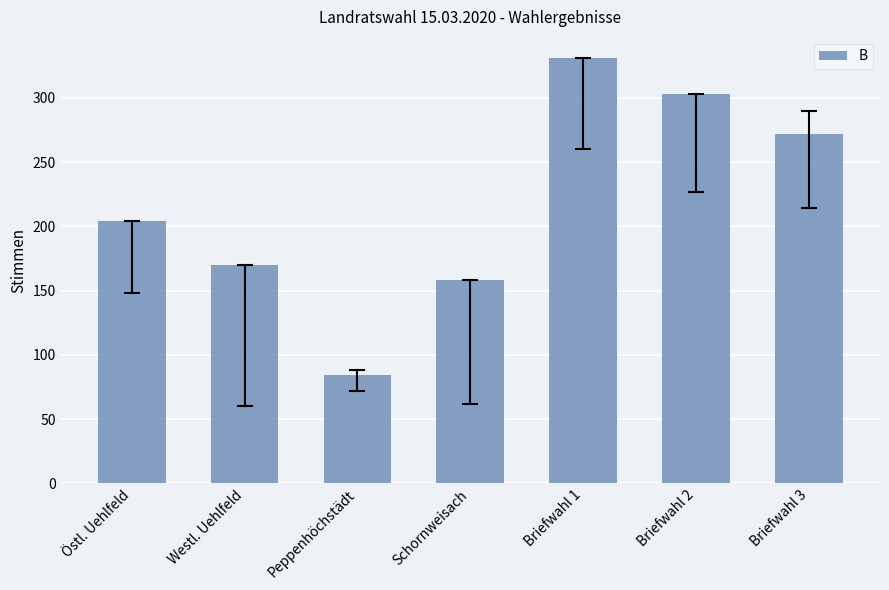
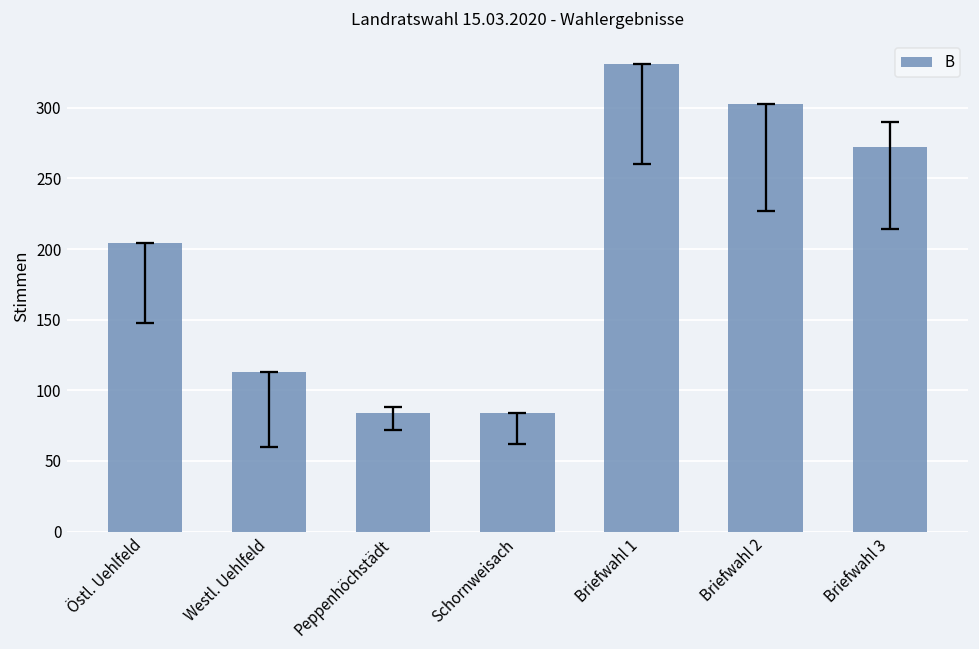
B, Westl. Uehlfeld: 170 -> 113
B, Schornweisach: 158 -> 84
